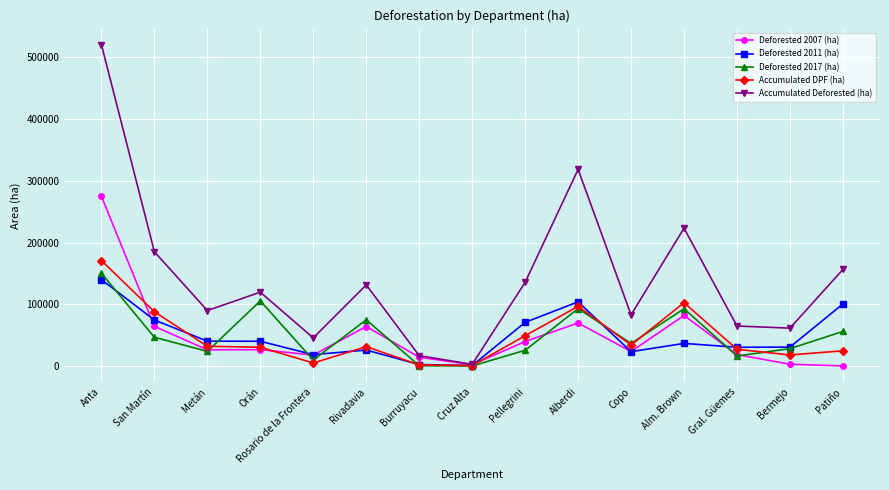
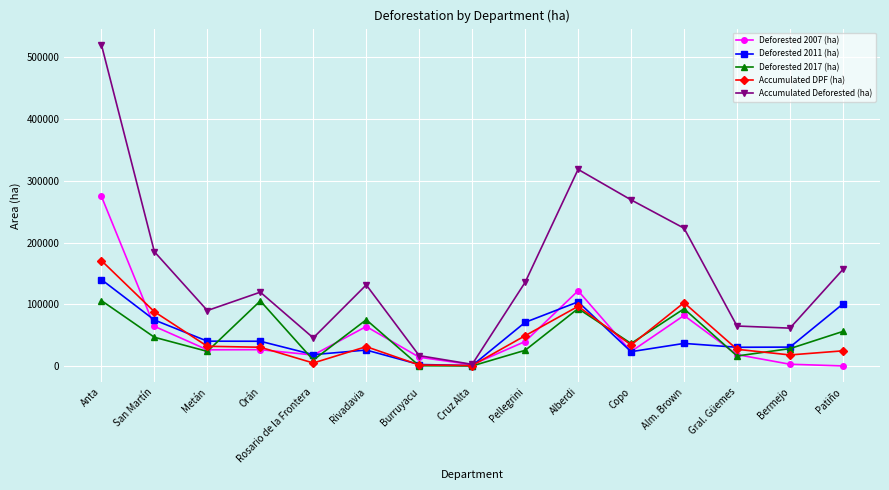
Deforested 2017 (ha), Anta: 150000 -> 110000
Deforested 2007 (ha), Alberdi: 70000 -> 120000
Accumulated Deforested (ha), Copo: 80000 -> 270000
